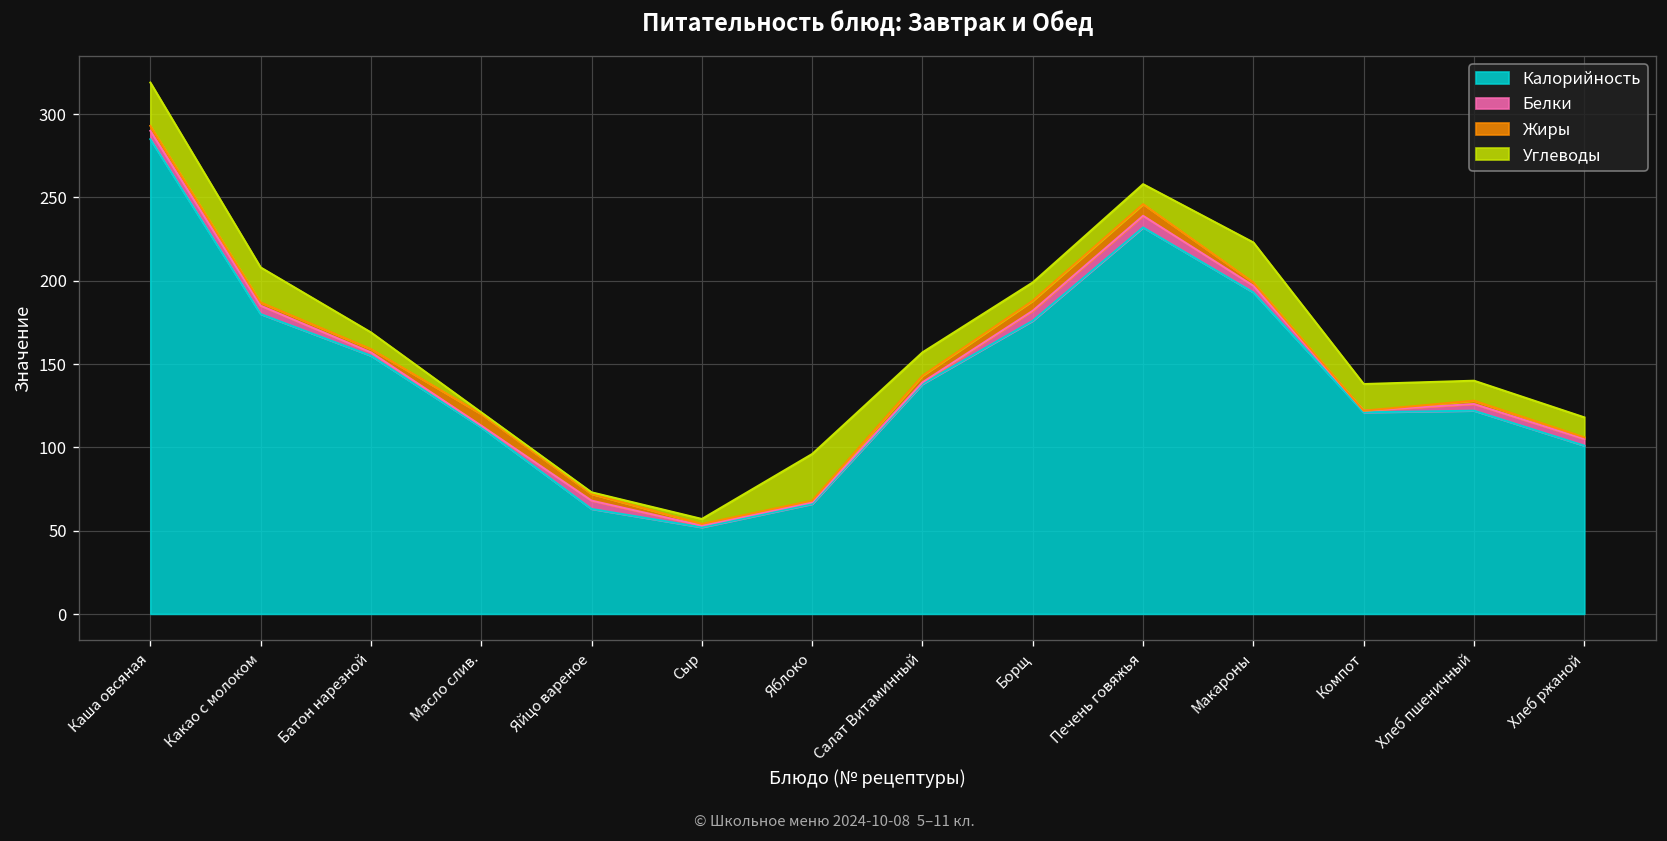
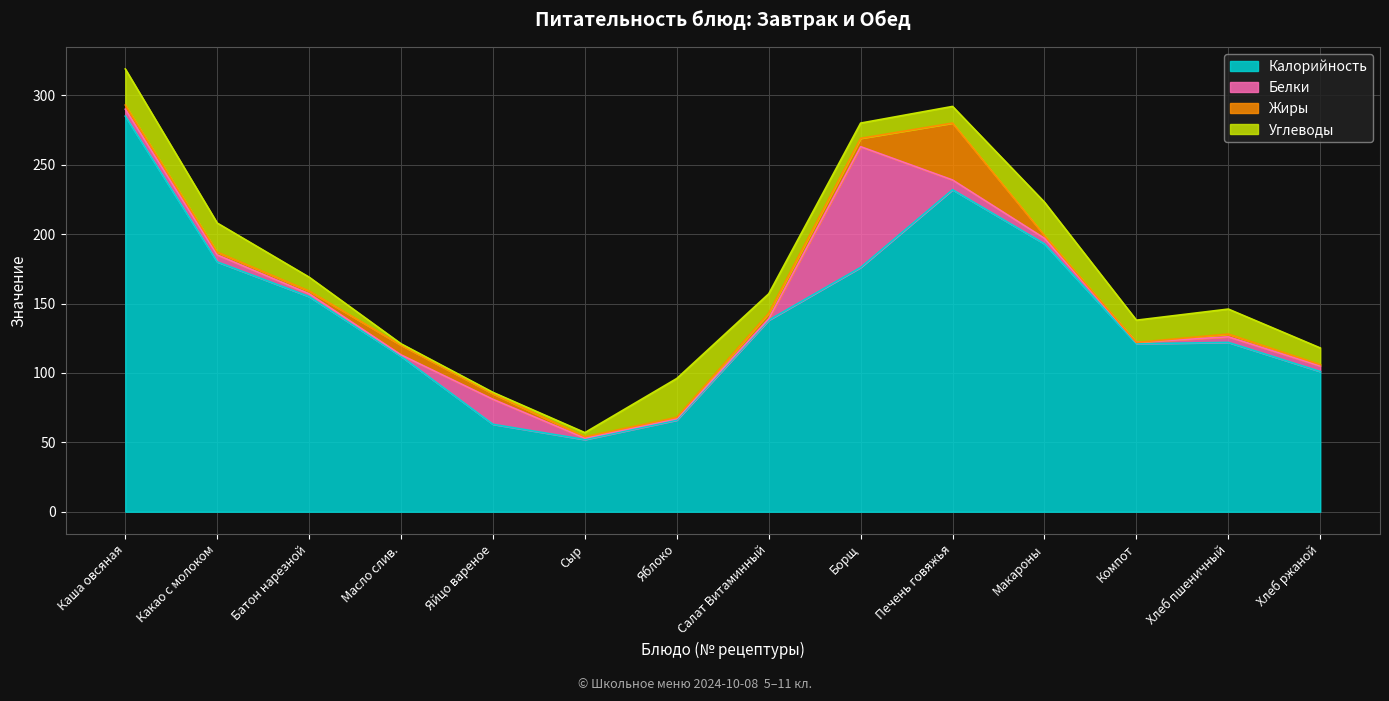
Белки, Яйцо вареное: 5 -> 18
Белки, Борщ: 6 -> 87
Жиры, Печень говяжья: 7 -> 41
Углеводы, Хлеб пшеничный: 12 -> 18
